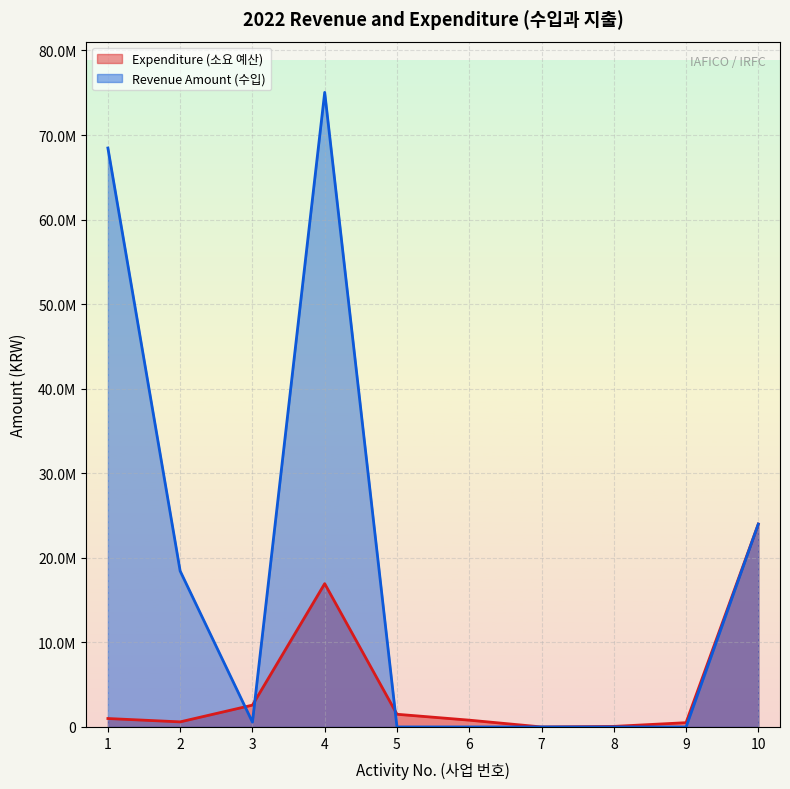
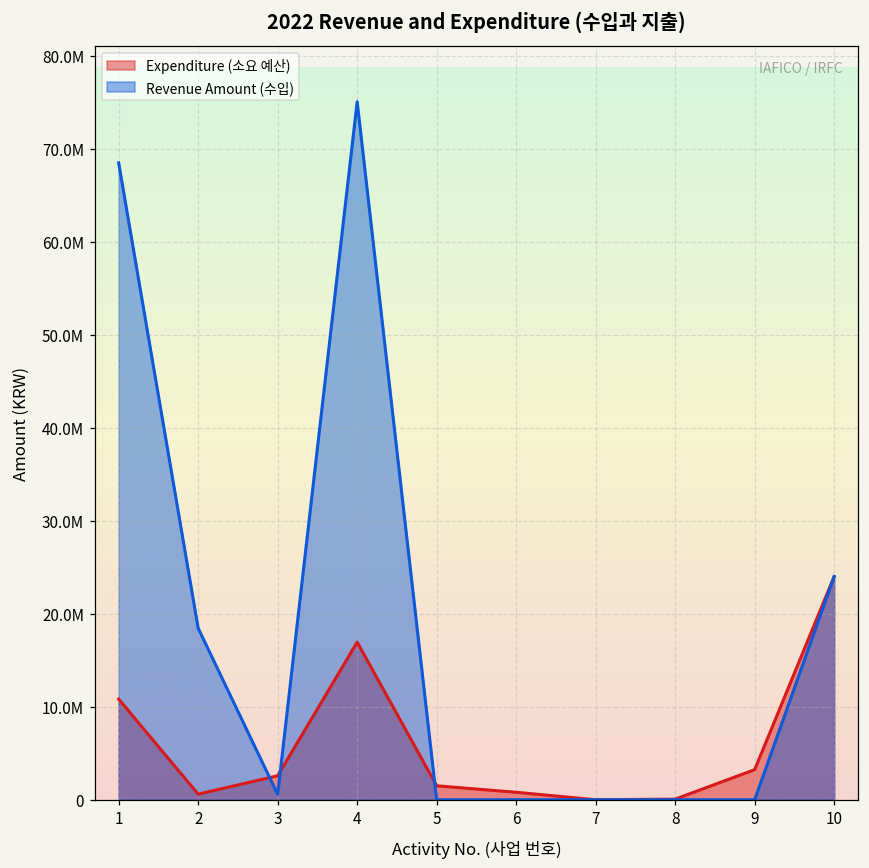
Expenditure (소요 예산), 1: 1000000 -> 11000000
Expenditure (소요 예산), 9: 1000000 -> 3000000
